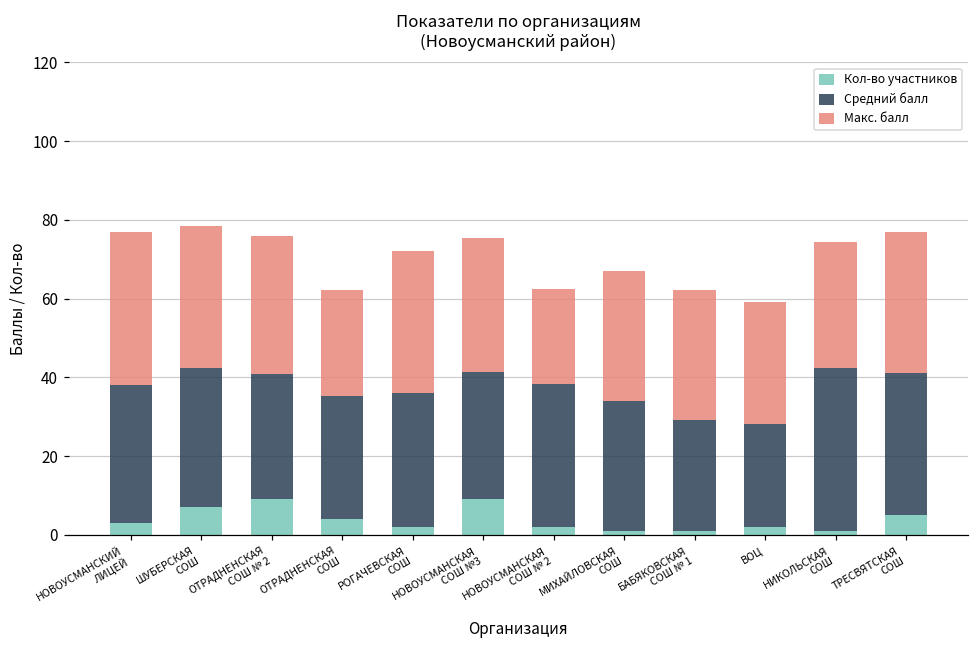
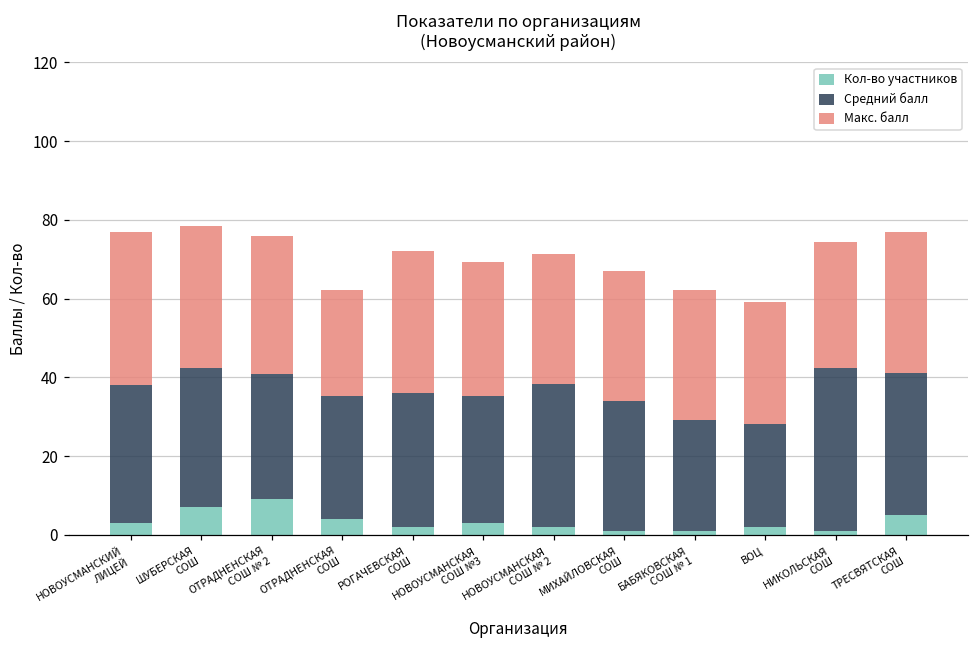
Кол-во участников, НОВОУСМАНСКАЯ СОШ №3: 9 -> 3
Макс. балл, НОВОУСМАНСКАЯ СОШ № 2: 24 -> 33
